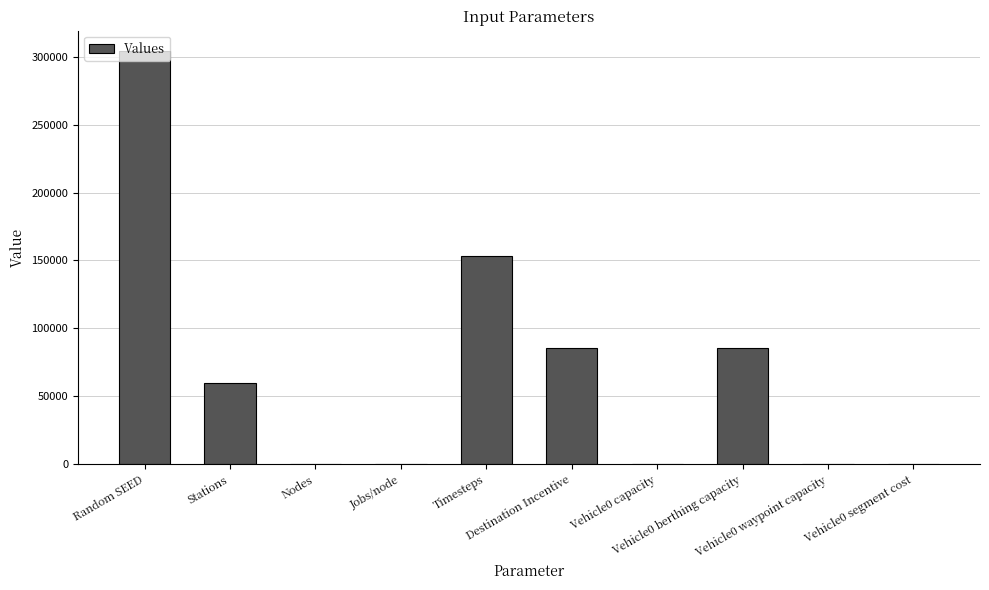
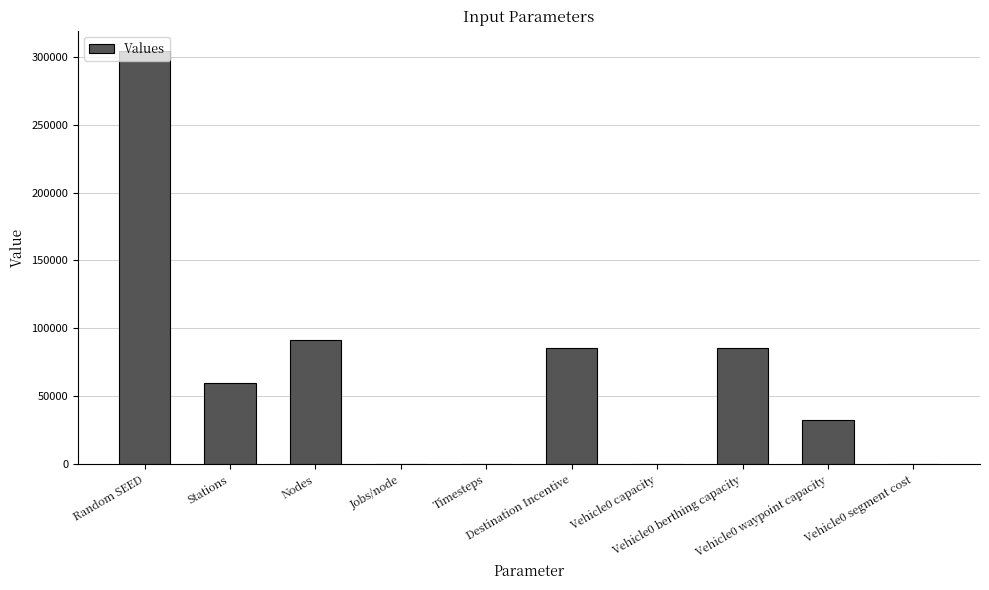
Nodes: 0 -> 91000
Timesteps: 153000 -> 0
Vehicle0 waypoint capacity: 0 -> 32000
